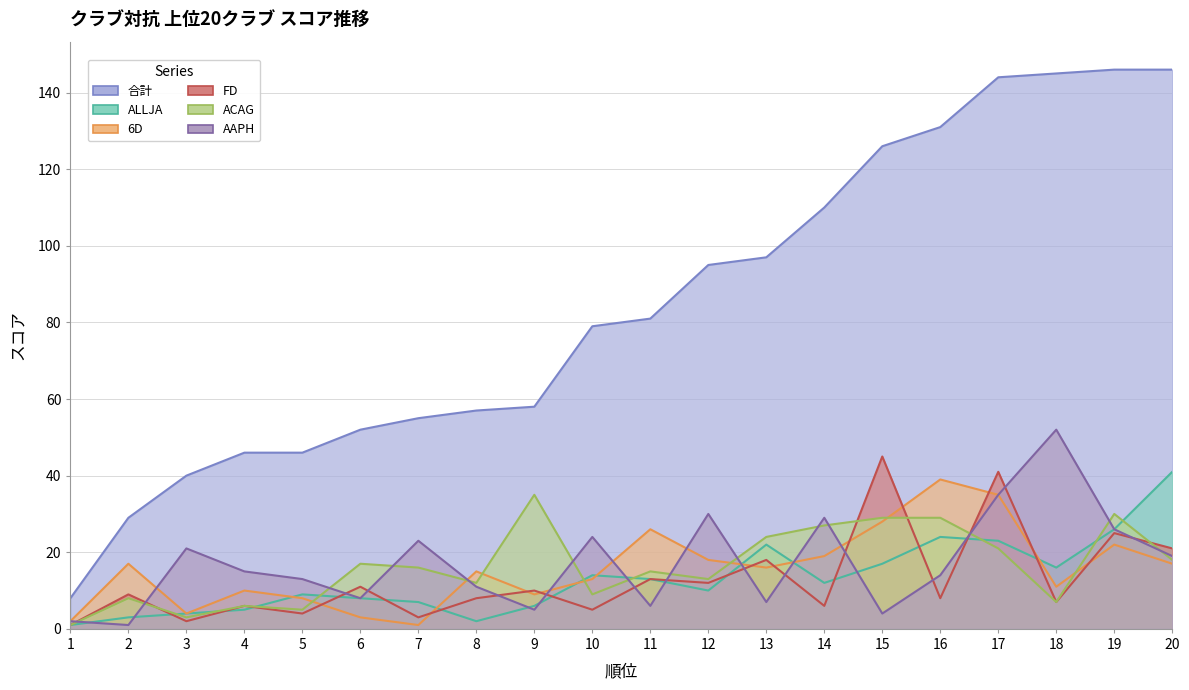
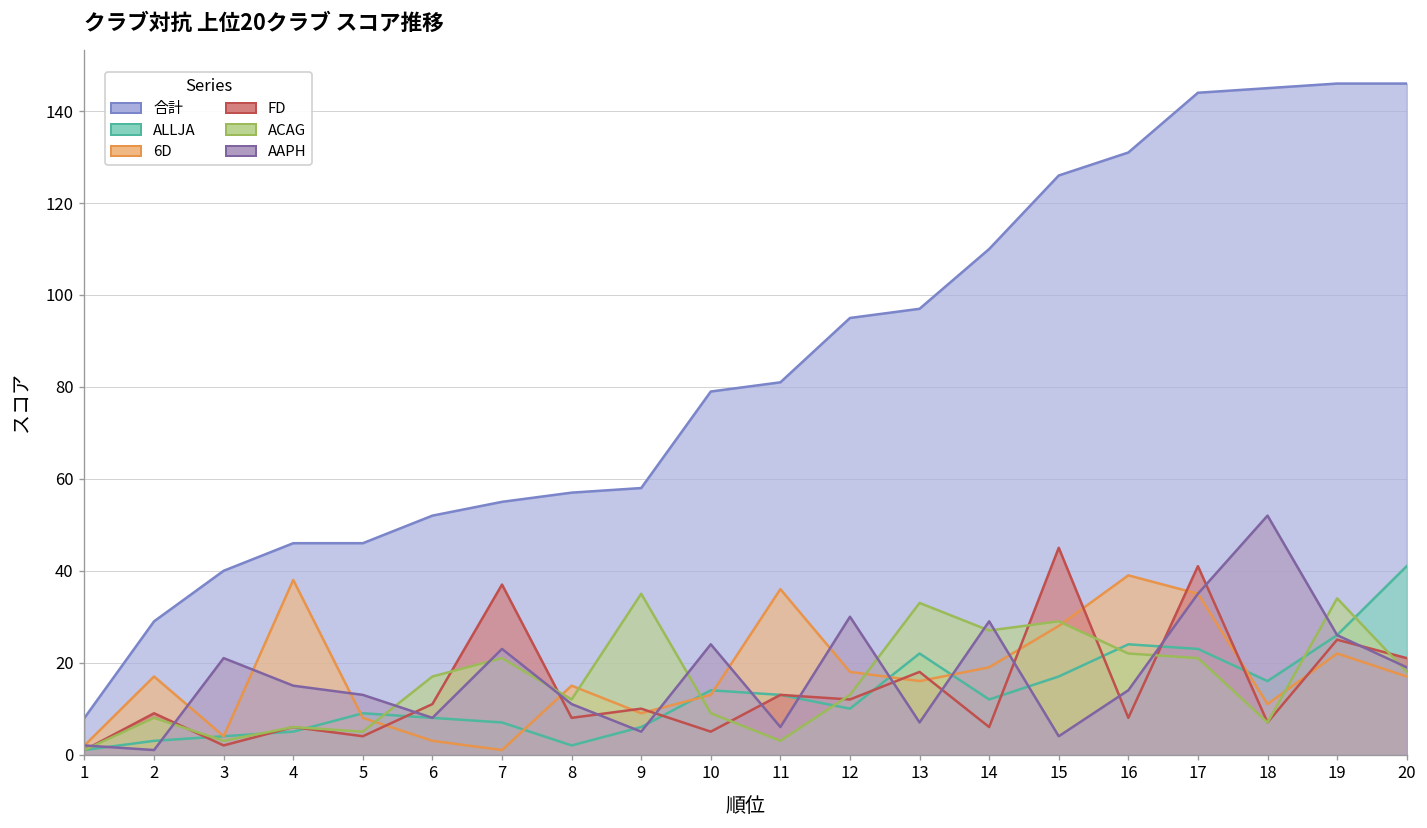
6D, 4: 10 -> 38
FD, 7: 3 -> 37
ACAG, 7: 16 -> 21
6D, 11: 26 -> 36
ACAG, 11: 15 -> 3
ACAG, 13: 24 -> 33
ACAG, 16: 29 -> 22
ACAG, 19: 30 -> 34
